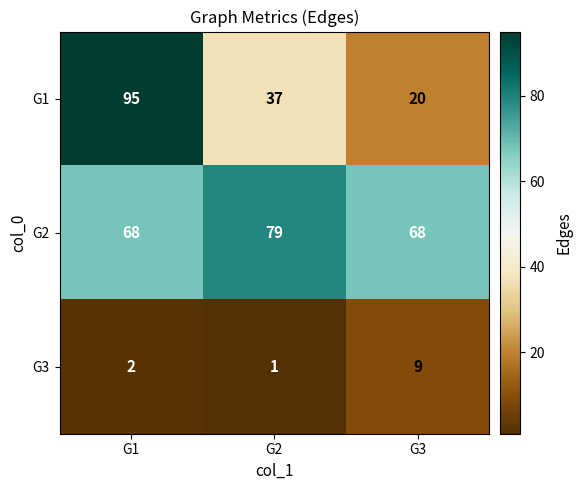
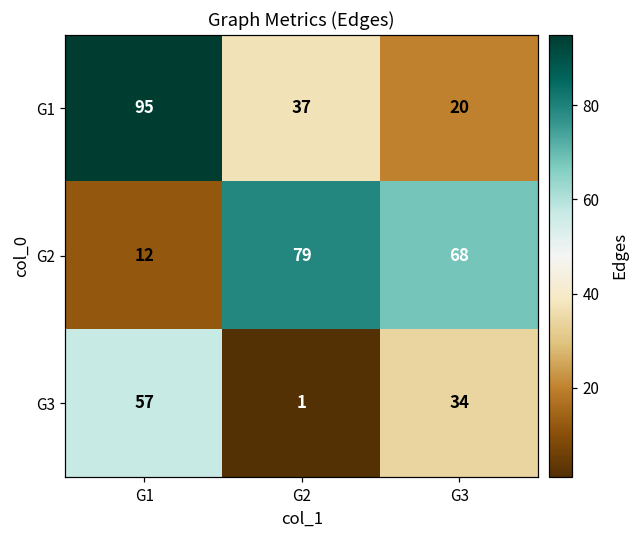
G2, G1: 68 -> 12
G3, G1: 2 -> 57
G3, G3: 9 -> 34
